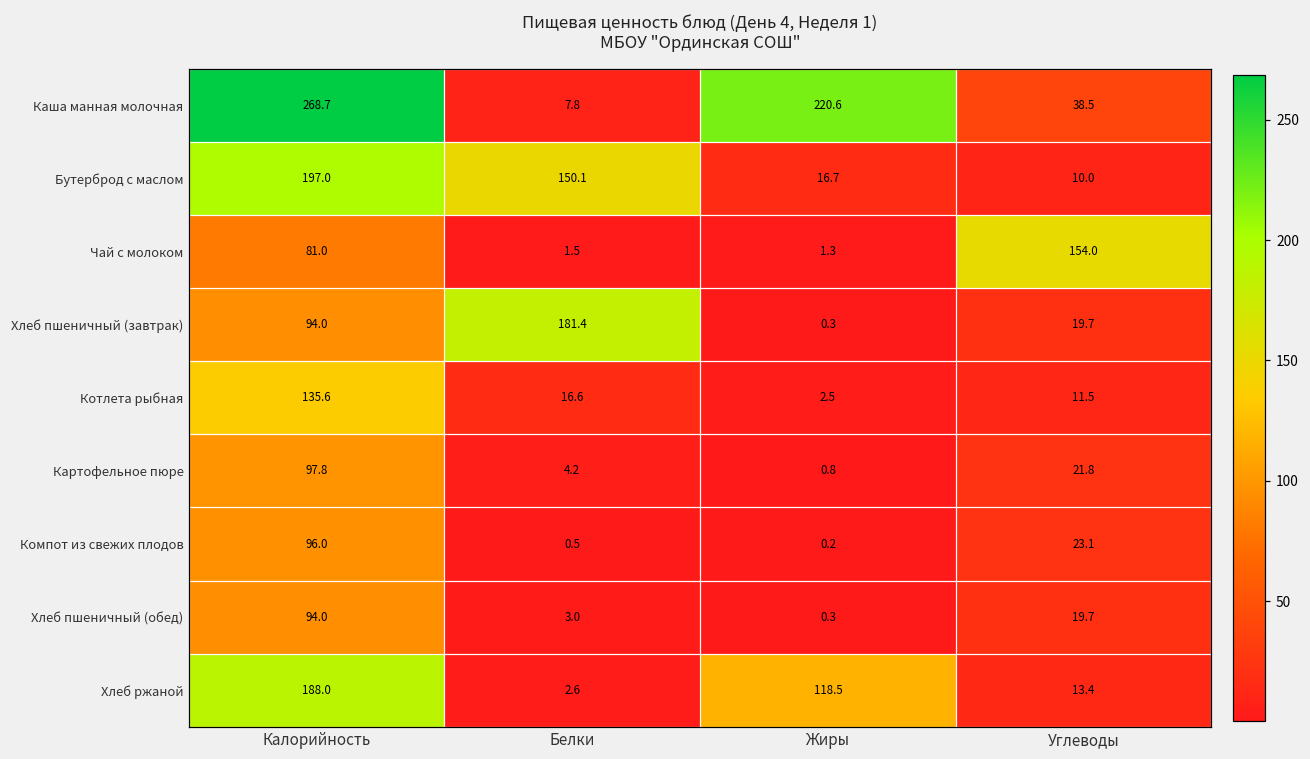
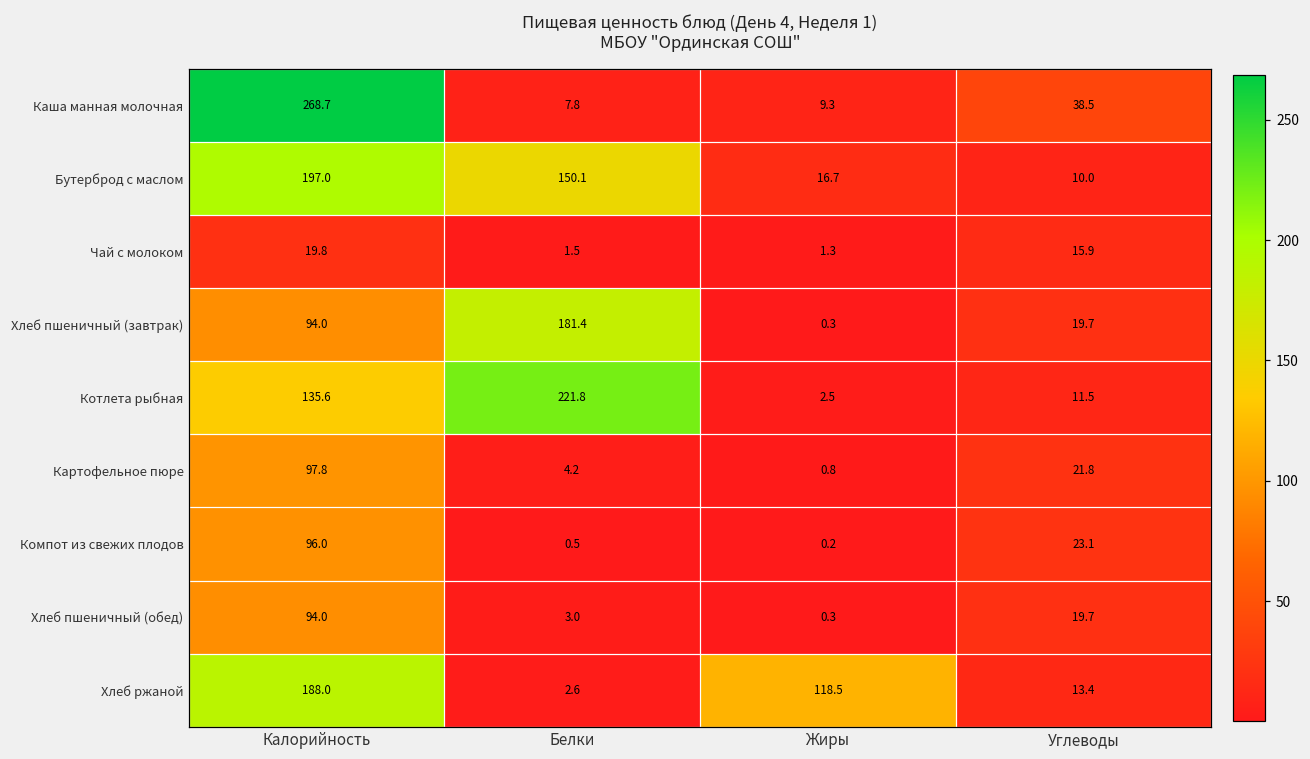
Каша манная молочная, Жиры: 220.6 -> 9.3
Чай с молоком, Калорийность: 81.0 -> 19.8
Чай с молоком, Углеводы: 154.0 -> 15.9
Котлета рыбная, Белки: 16.6 -> 221.8
